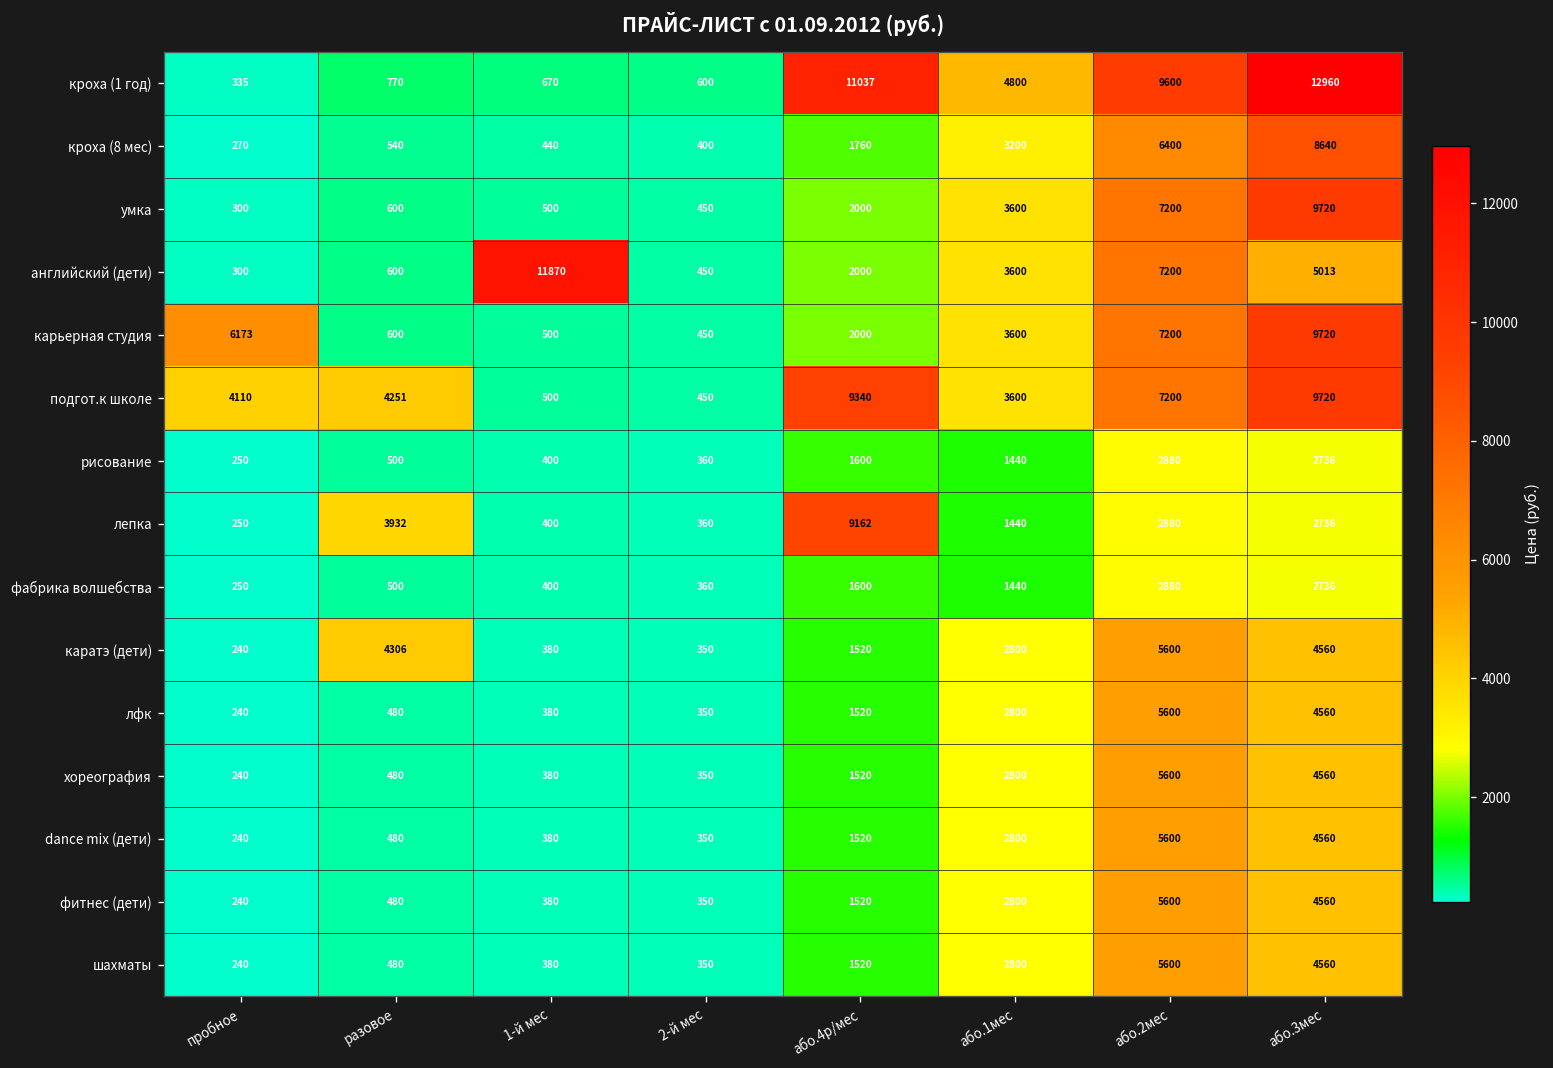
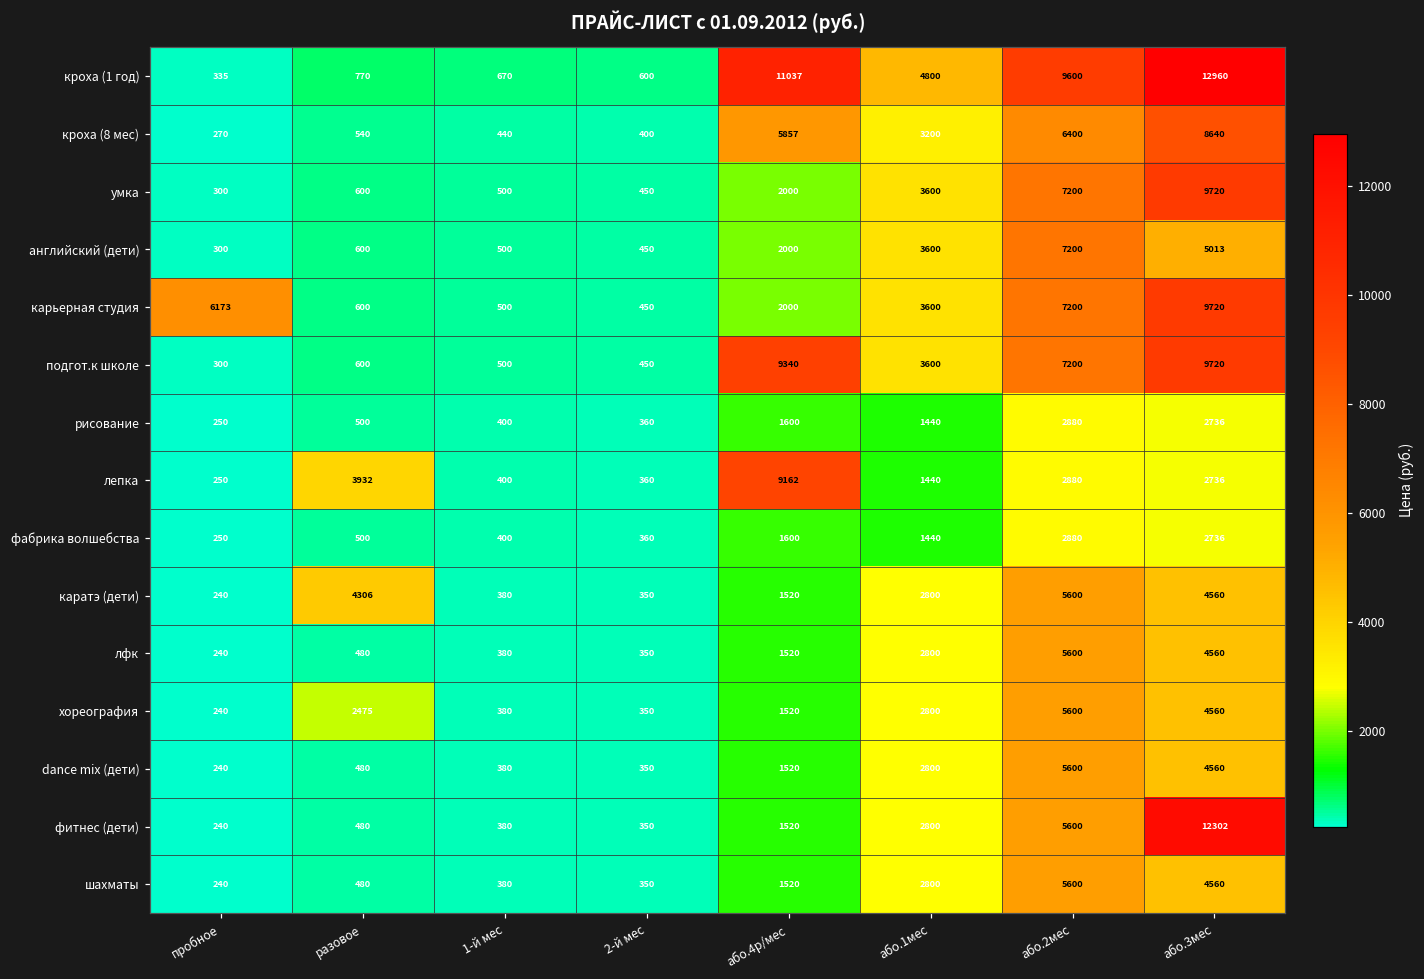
кроха (8 мес), або.4р/мес: 1760 -> 5857
английский (дети), 1-й мес: 11870 -> 500
подгот.к школе, пробное: 4110 -> 300
подгот.к школе, разовое: 4251 -> 600
хореография, разовое: 480 -> 2475
фитнес (дети), або.3мес: 4560 -> 12302
